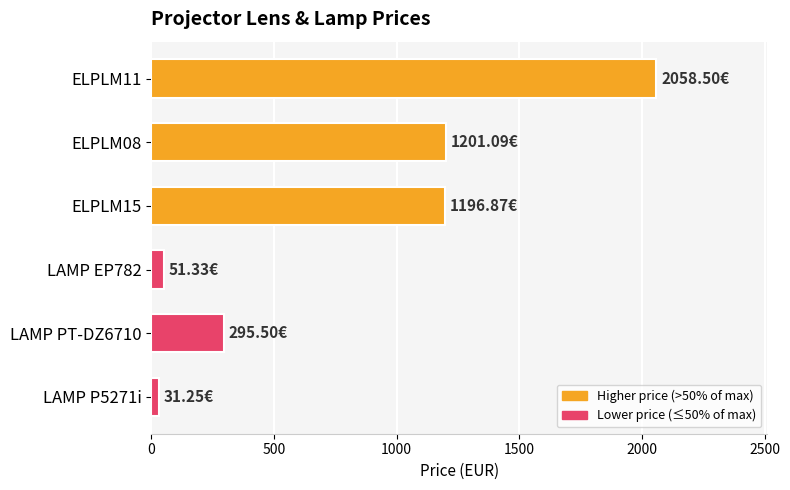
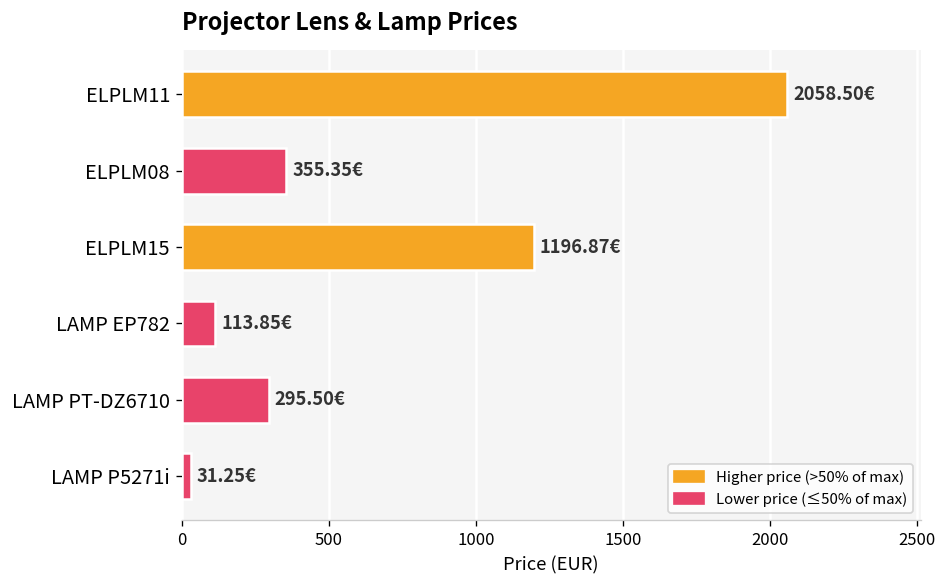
ELPLM08: 1201.09€ -> 355.35€
LAMP EP782: 51.33€ -> 113.85€
